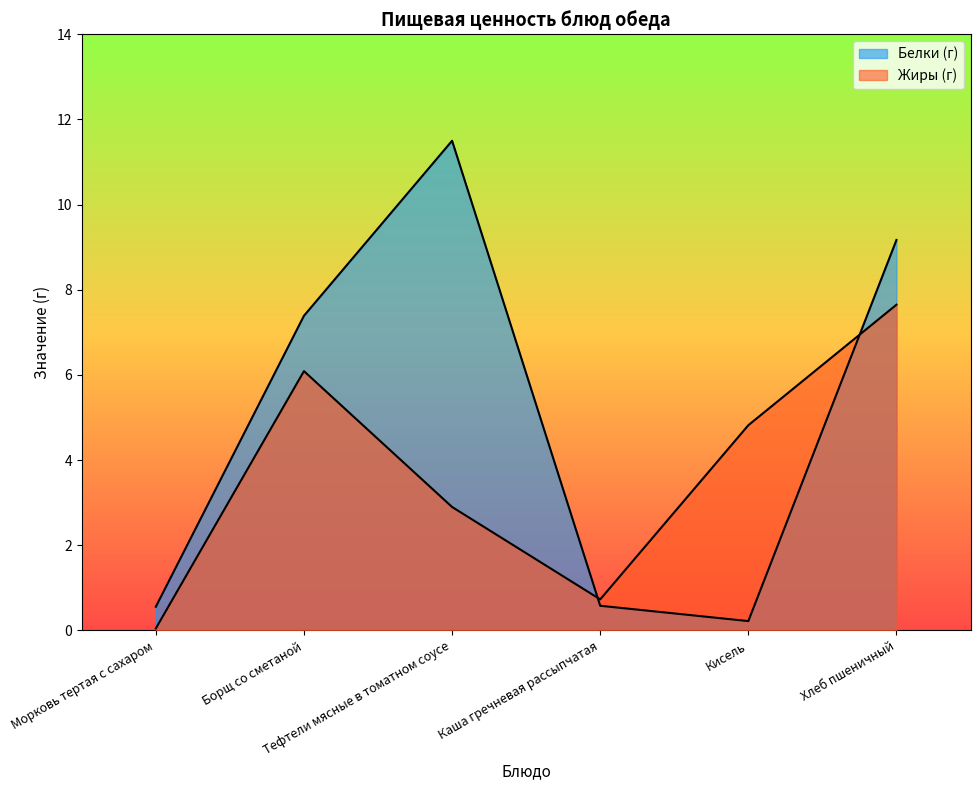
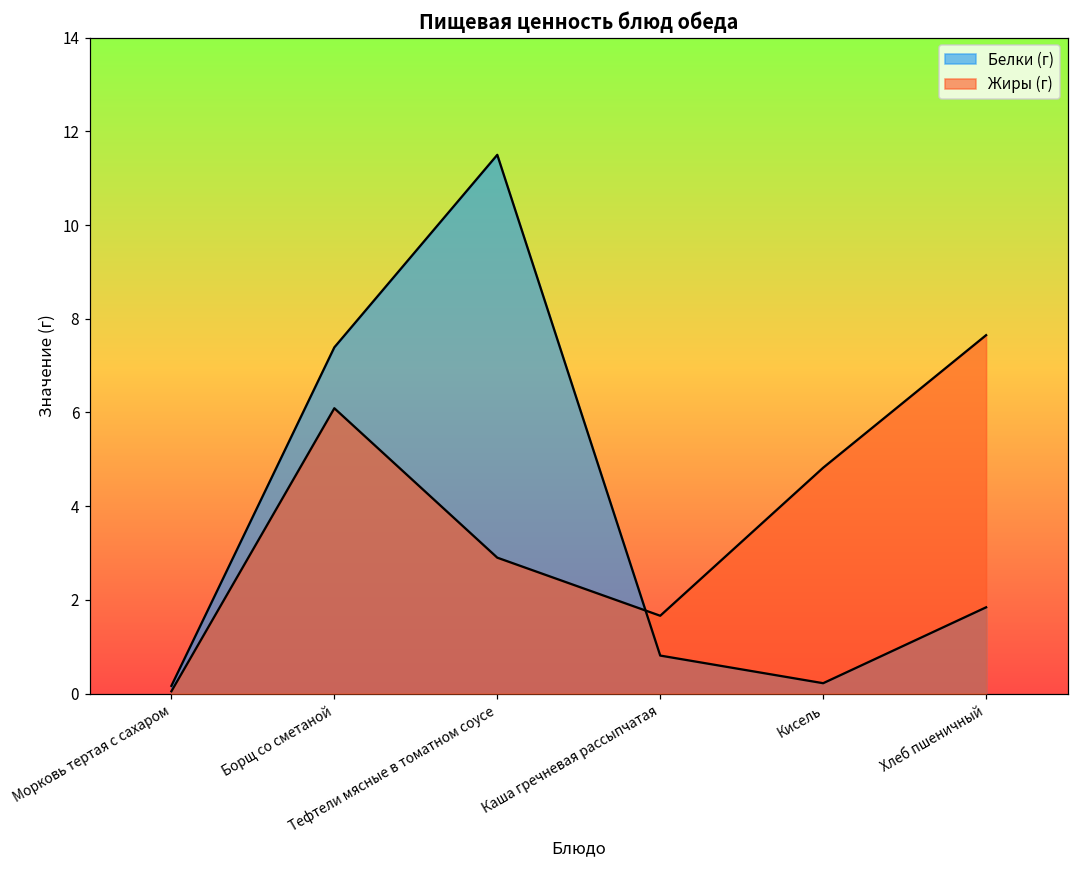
Белки (г), Морковь тертая с сахаром: 0.6 -> 0.2
Белки (г), Каша гречневая рассыпчатая: 0.6 -> 0.8
Жиры (г), Каша гречневая рассыпчатая: 0.7 -> 1.7
Белки (г), Хлеб пшеничный: 9.2 -> 1.8
